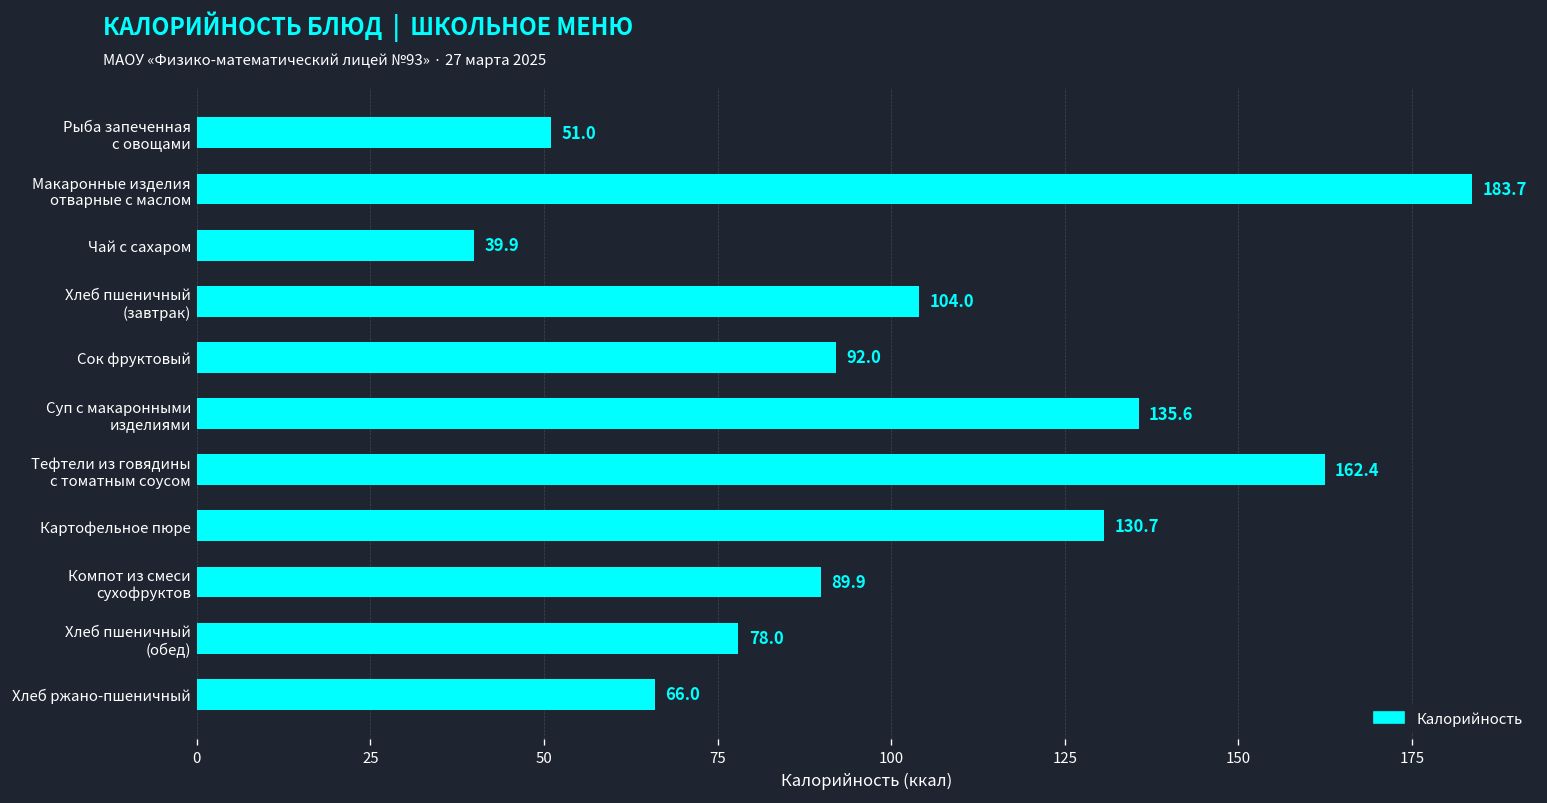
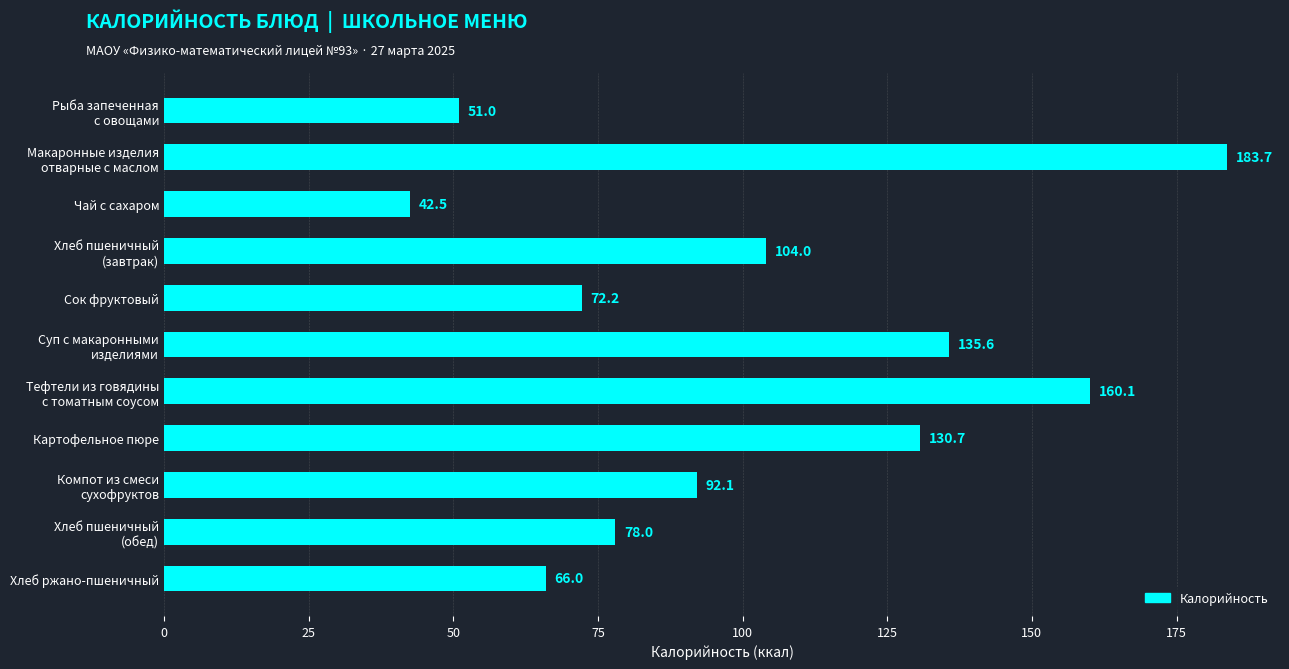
Чай с сахаром: 39.9 -> 42.5
Сок фруктовый: 92.0 -> 72.2
Тефтели из говядины с томатным соусом: 162.4 -> 160.1
Компот из смеси сухофруктов: 89.9 -> 92.1
